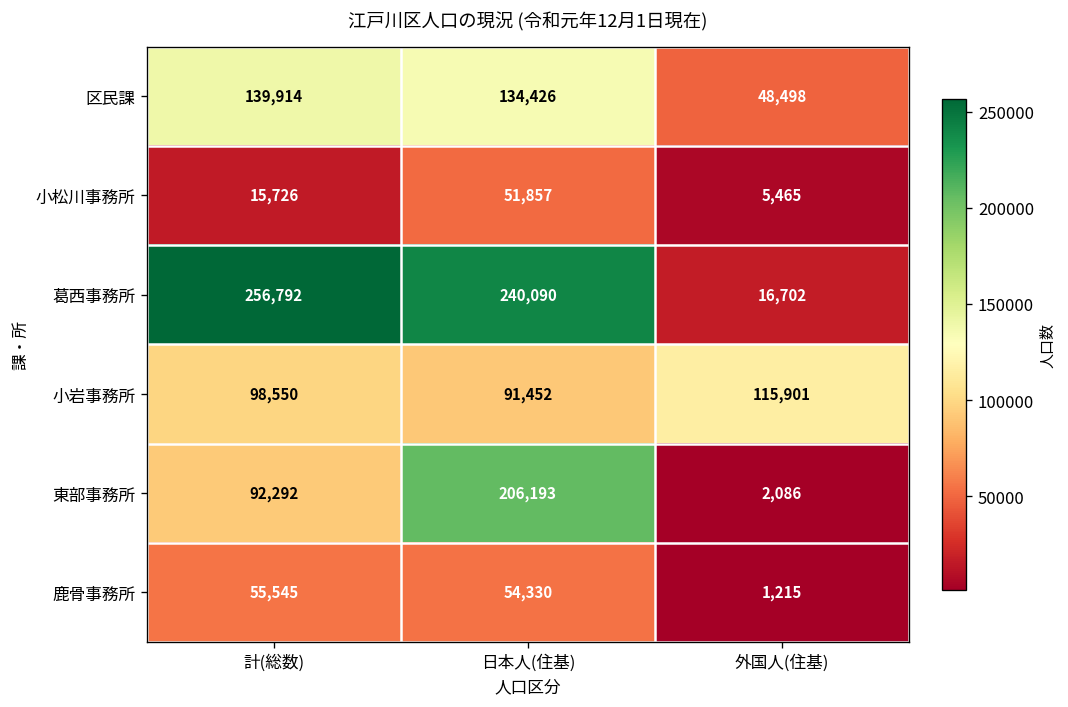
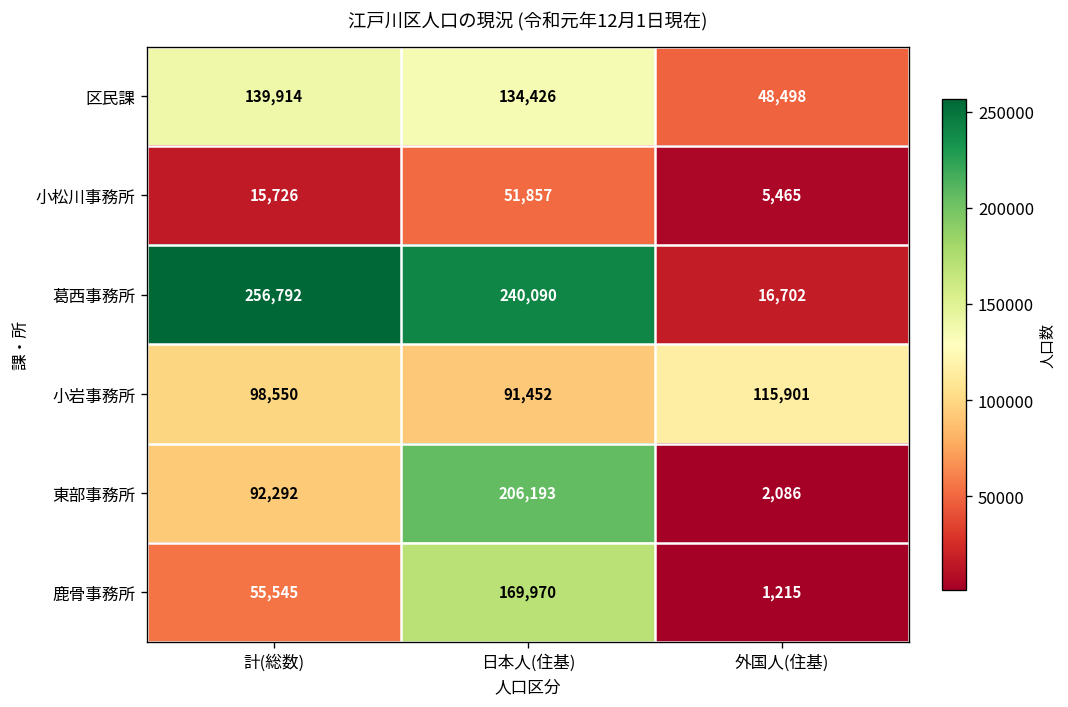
鹿骨事務所, 日本人(住基): 54,330 -> 169,970
